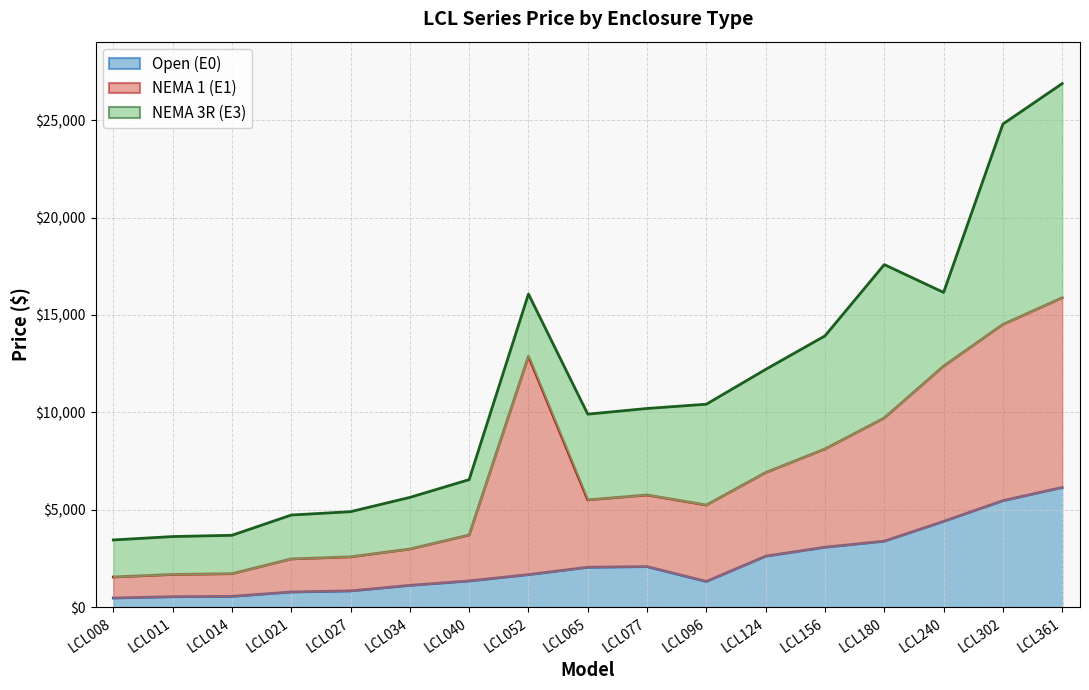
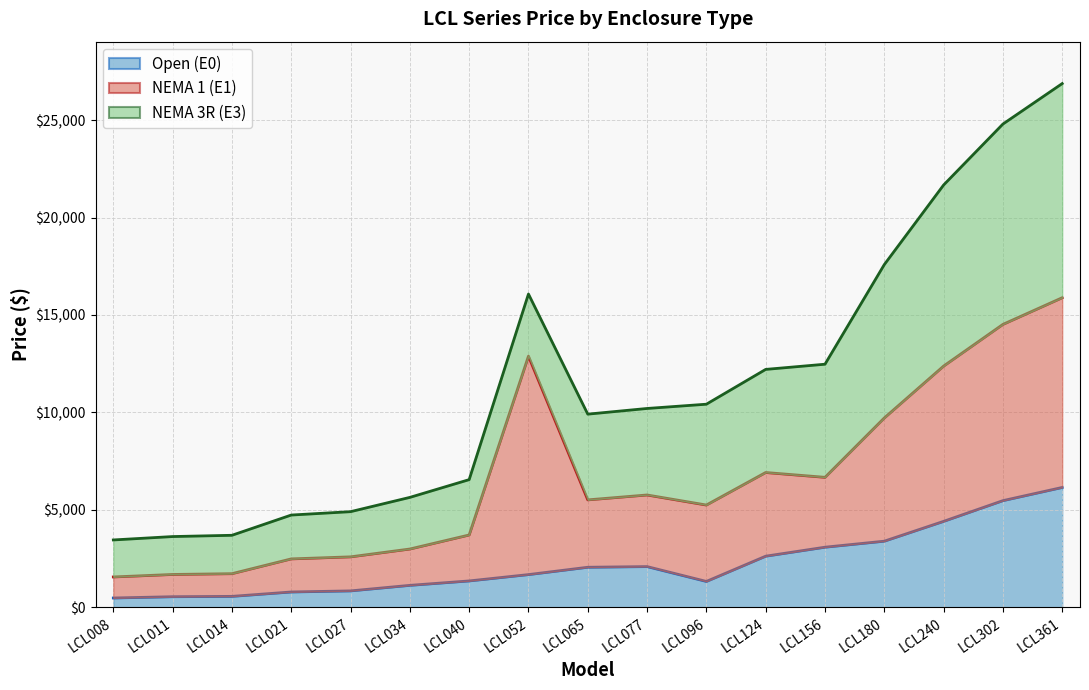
NEMA 1 (E1), LCL156: $5,000 -> $3,600
NEMA 3R (E3), LCL240: $3,800 -> $9,300
